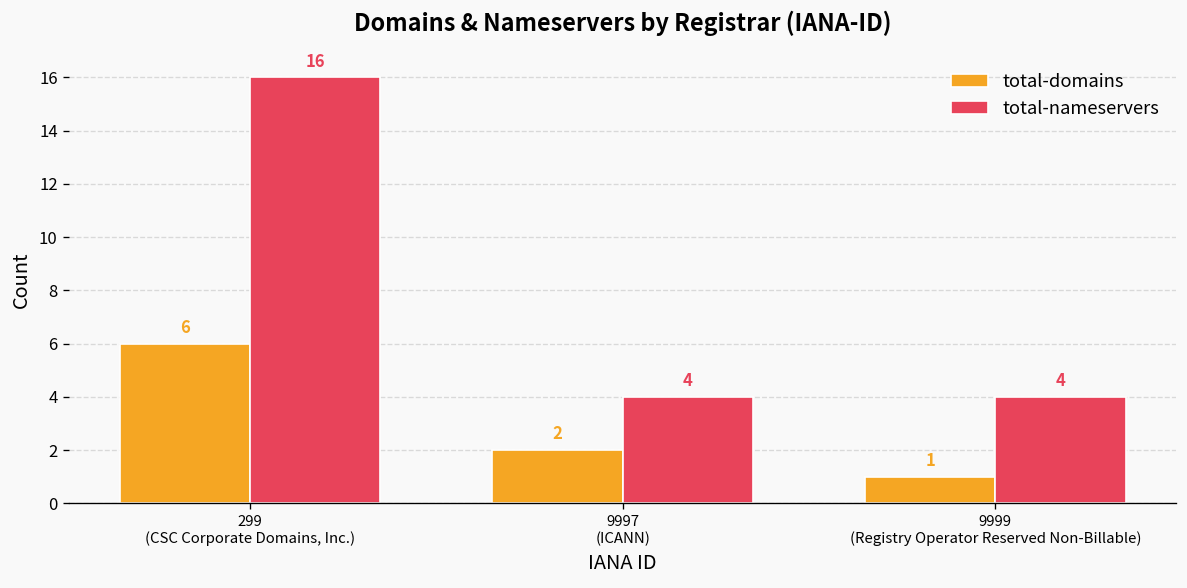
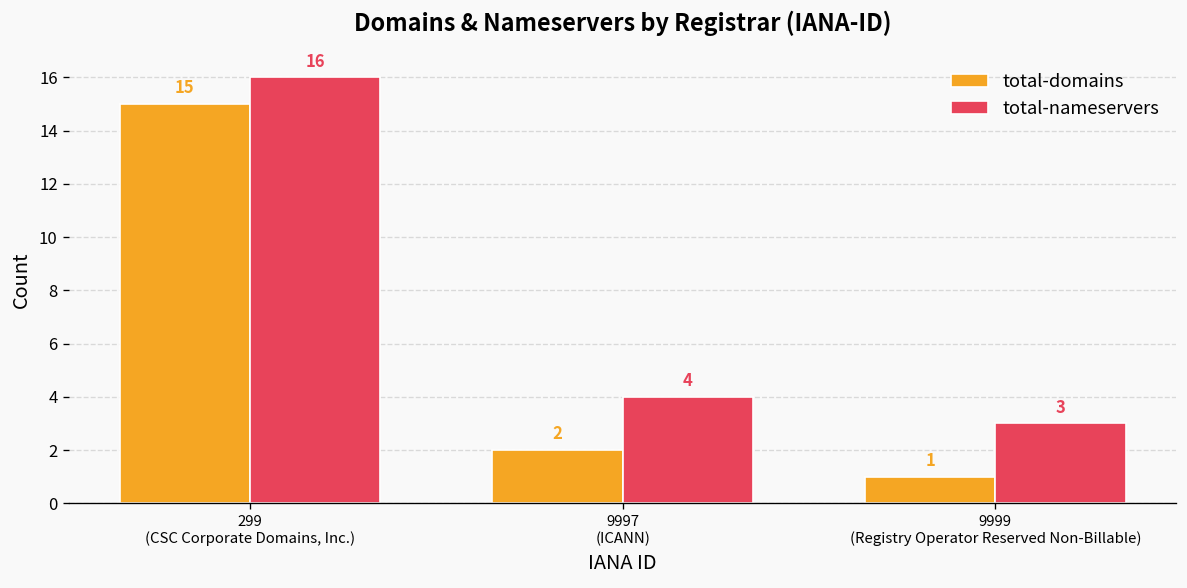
total-domains, 299 (CSC Corporate Domains, Inc.): 6 -> 15
total-nameservers, 9999 (Registry Operator Reserved Non-Billable): 4 -> 3
